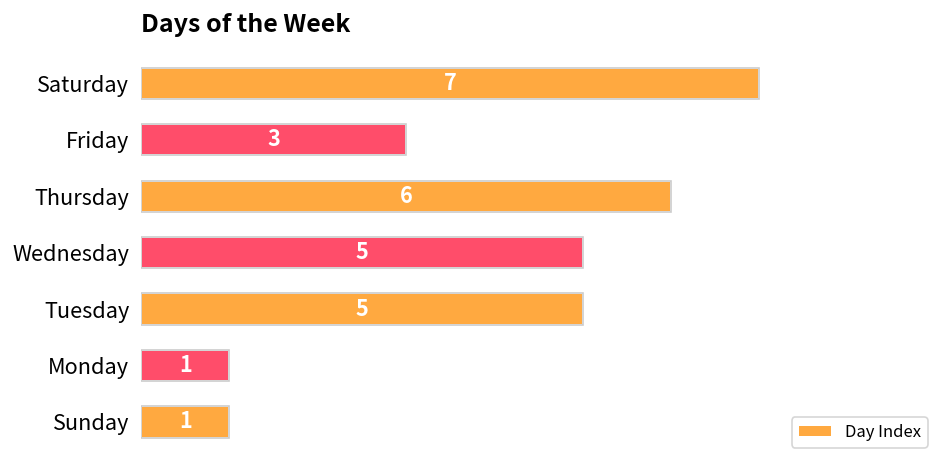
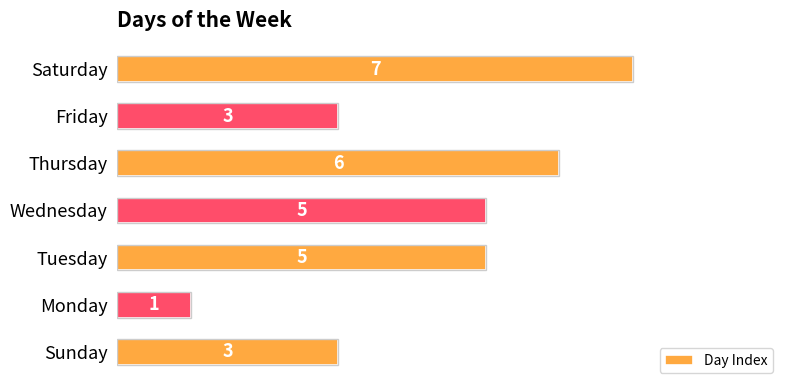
Sunday: 1 -> 3
